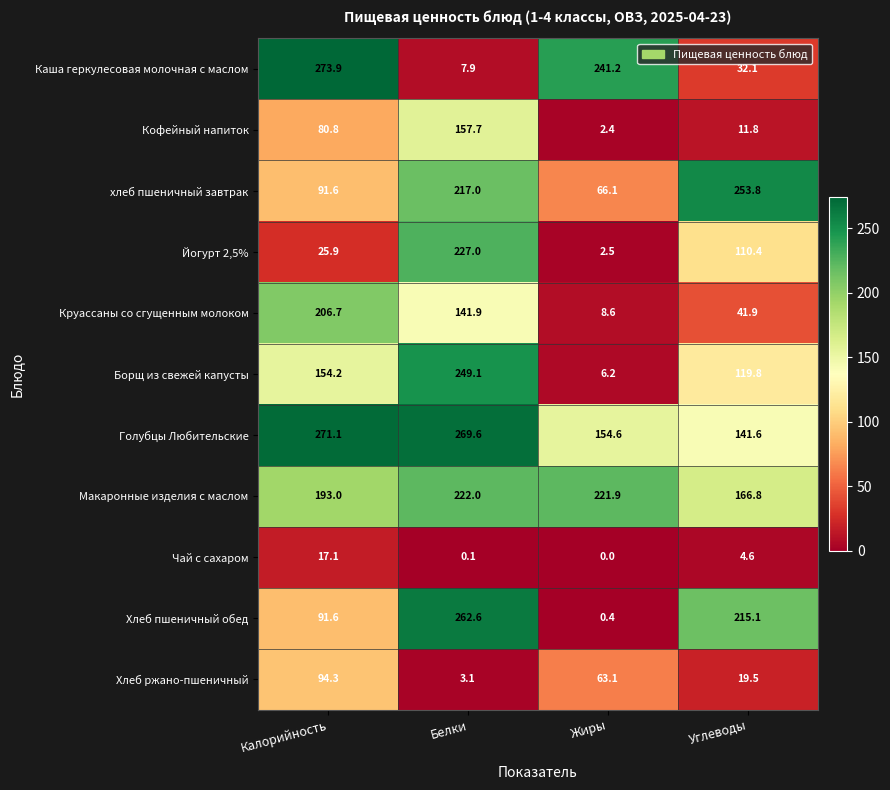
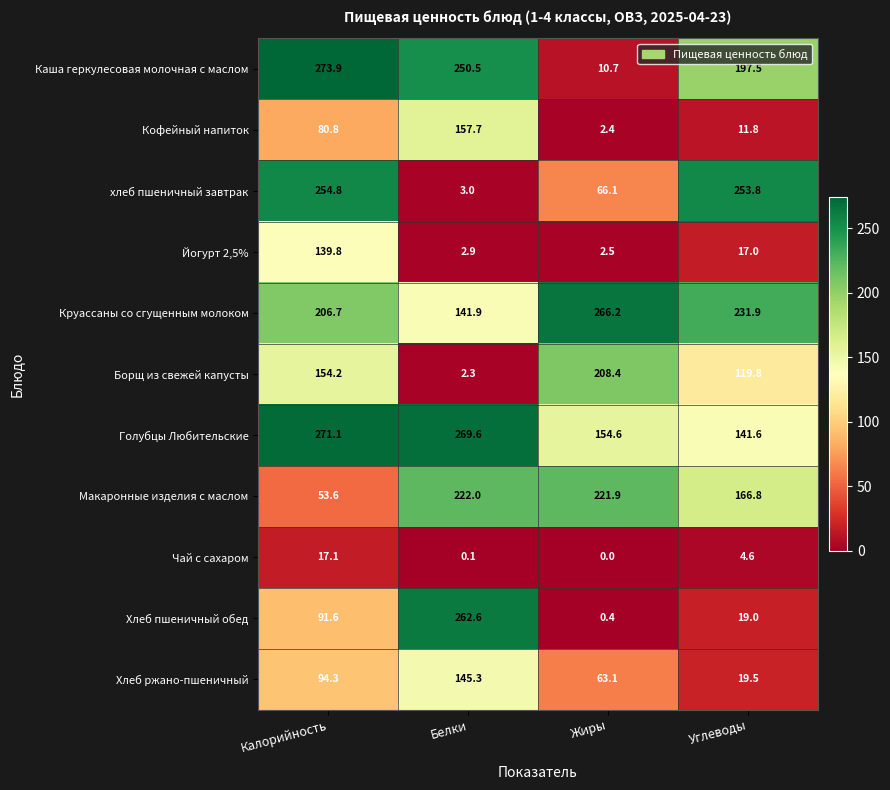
Каша геркулесовая молочная с маслом, Белки: 7.9 -> 250.5
Каша геркулесовая молочная с маслом, Жиры: 241.2 -> 10.7
Каша геркулесовая молочная с маслом, Углеводы: 32.1 -> 197.5
хлеб пшеничный завтрак, Калорийность: 91.6 -> 254.8
хлеб пшеничный завтрак, Белки: 217.0 -> 3.0
Йогурт 2,5%, Калорийность: 25.9 -> 139.8
Йогурт 2,5%, Белки: 227.0 -> 2.9
Йогурт 2,5%, Углеводы: 110.4 -> 17.0
Круассаны со сгущенным молоком, Жиры: 8.6 -> 266.2
Круассаны со сгущенным молоком, Углеводы: 41.9 -> 231.9
Борщ из свежей капусты, Белки: 249.1 -> 2.3
Борщ из свежей капусты, Жиры: 6.2 -> 208.4
Макаронные изделия с маслом, Калорийность: 193.0 -> 53.6
Хлеб пшеничный обед, Углеводы: 215.1 -> 19.0
Хлеб ржано-пшеничный, Белки: 3.1 -> 145.3
